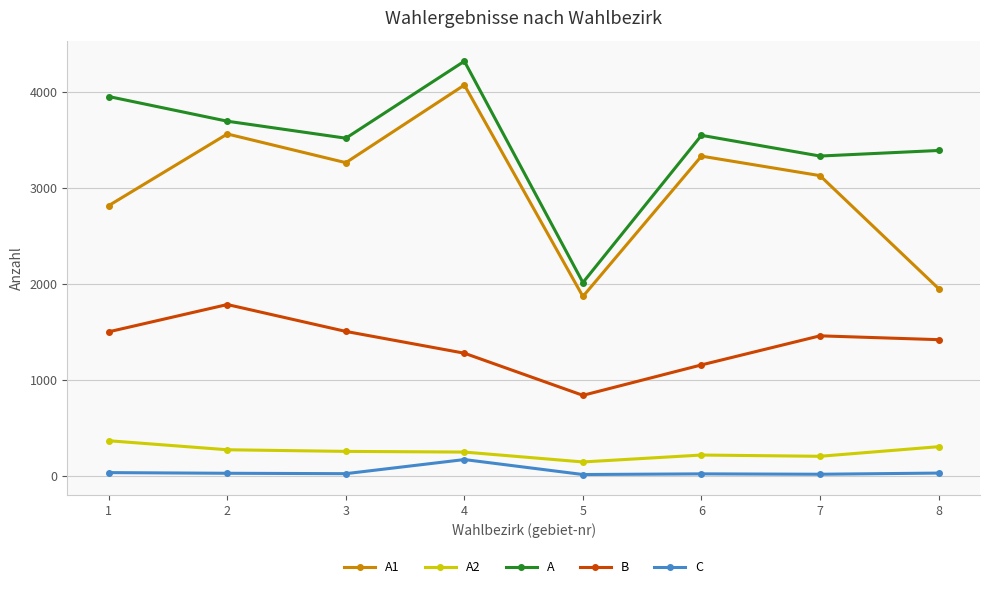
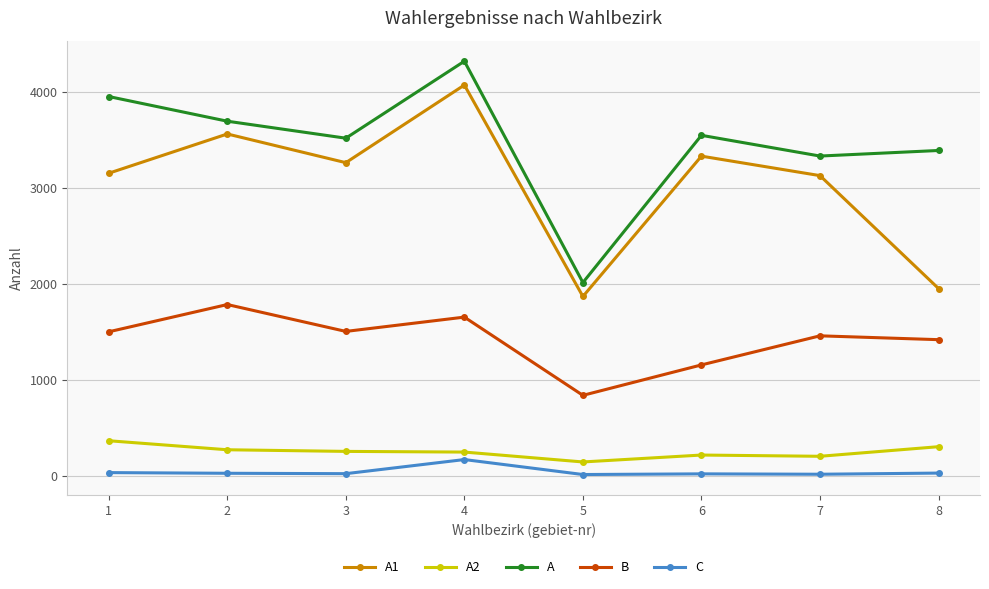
A1, 1: 2800 -> 3200
B, 4: 1300 -> 1700
